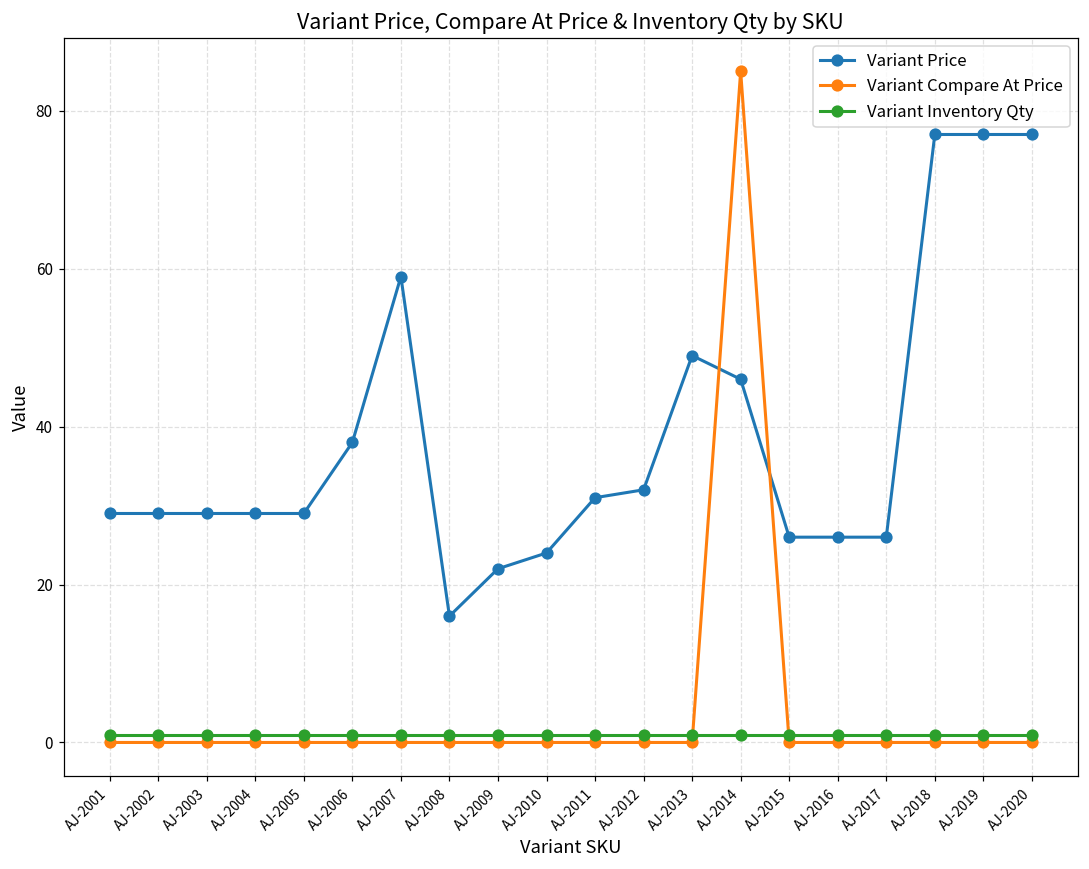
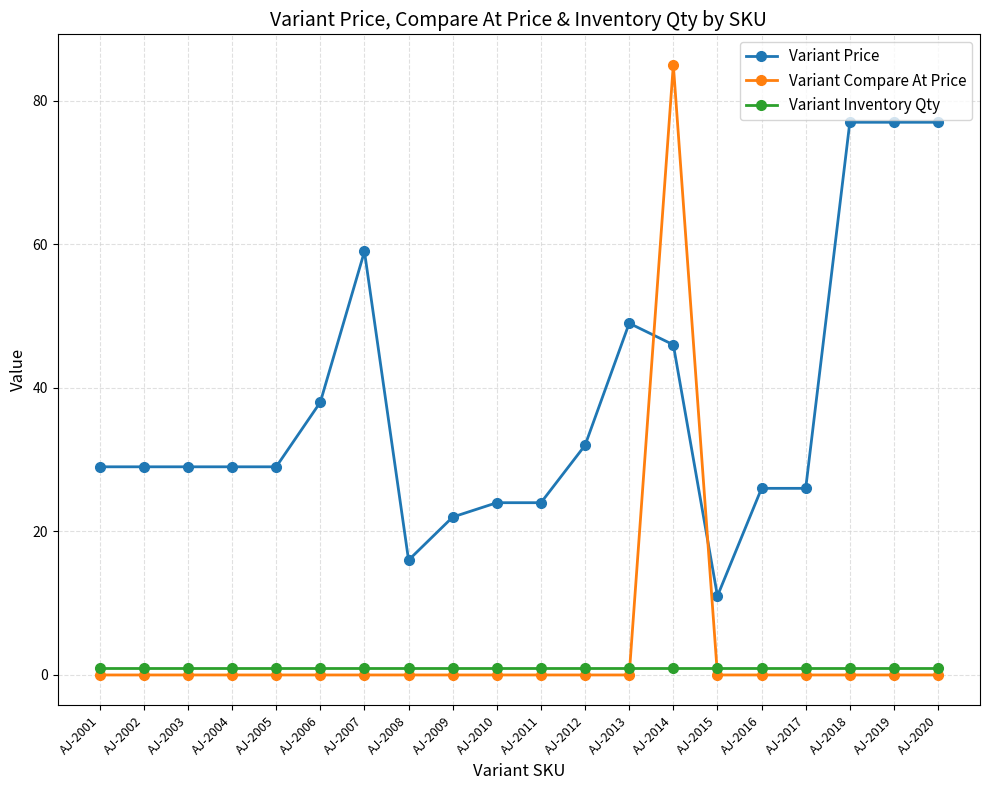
Variant Price, AJ-2011: 31 -> 24
Variant Price, AJ-2015: 26 -> 11
